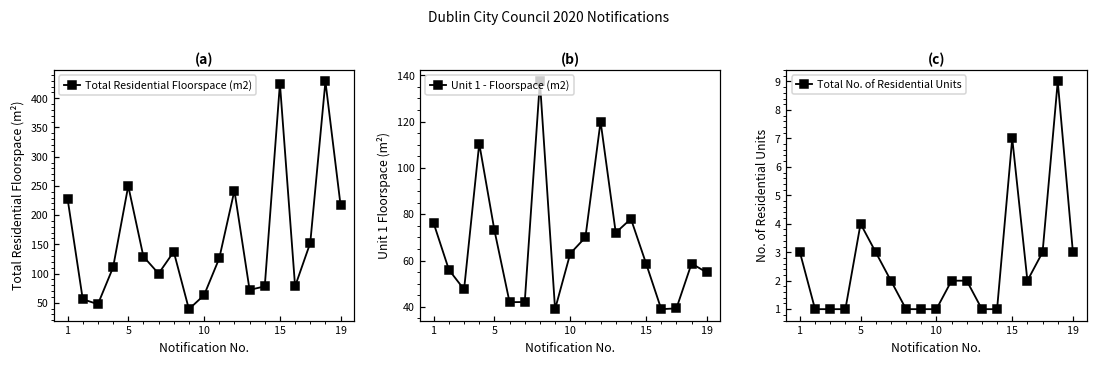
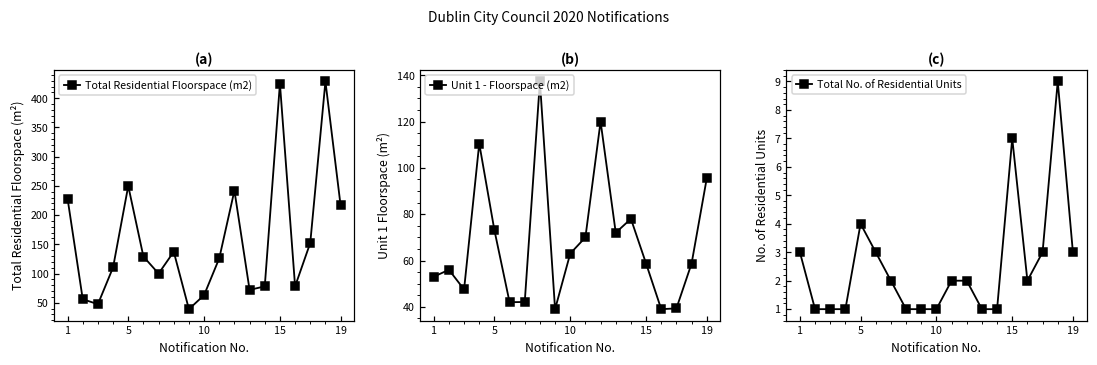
(b), 1: 76 -> 53
(b), 19: 55 -> 95
